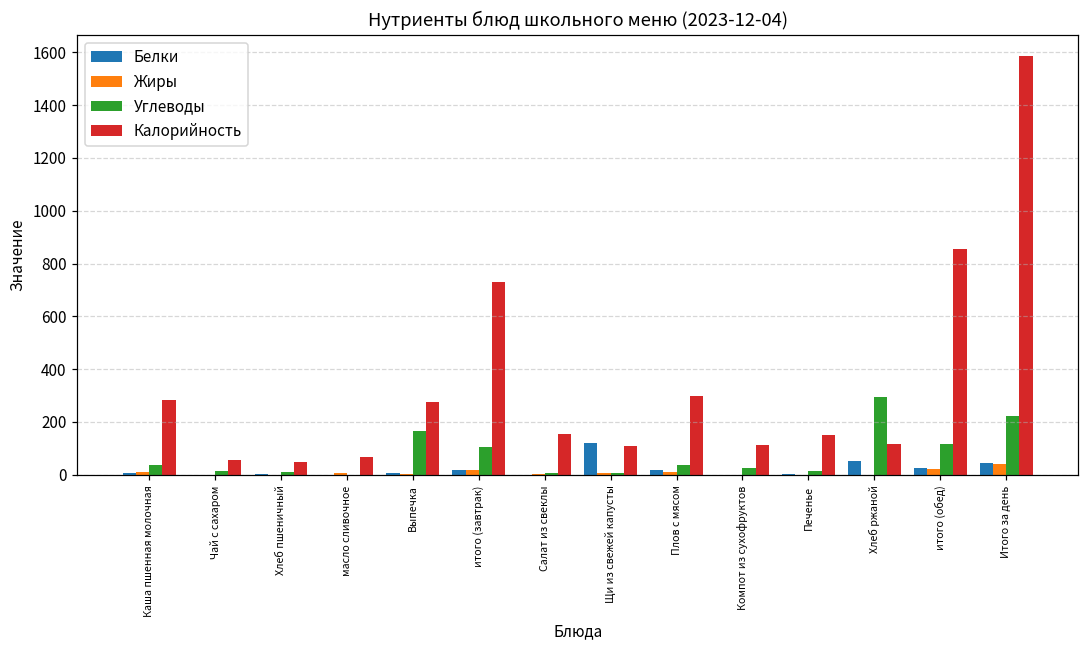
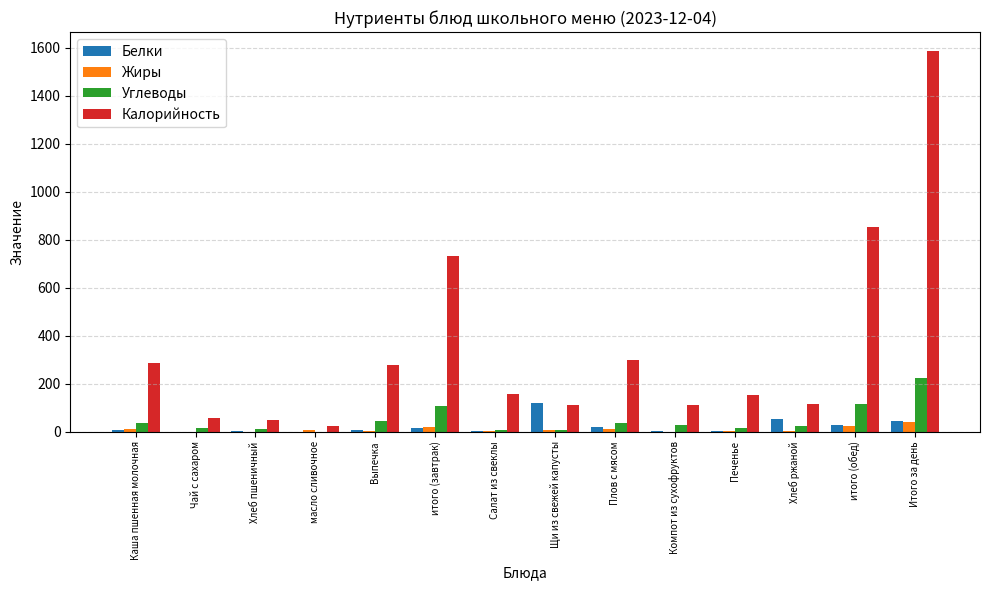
Калорийность, масло сливочное: 70 -> 20
Углеводы, Выпечка: 170 -> 50
Углеводы, Хлеб ржаной: 300 -> 20
